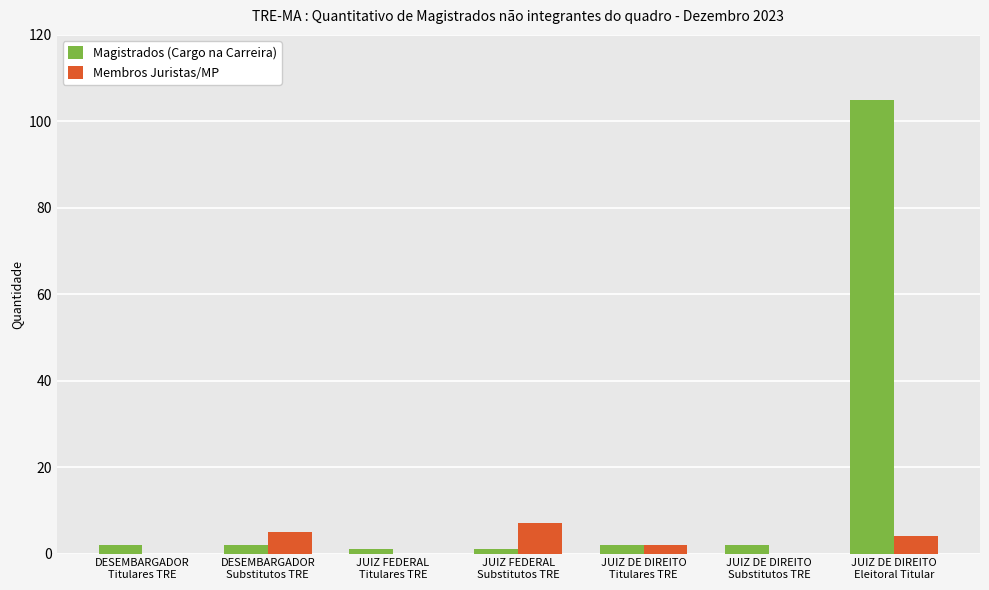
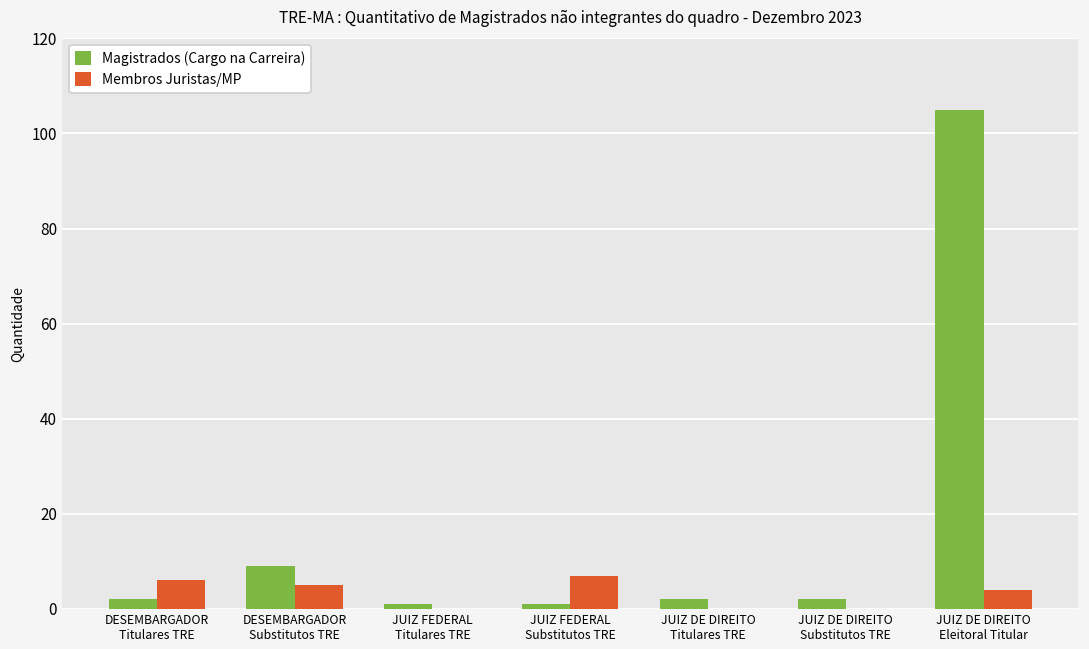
Membros Juristas/MP, DESEMBARGADOR Titulares TRE: 0 -> 6
Magistrados (Cargo na Carreira), DESEMBARGADOR Substitutos TRE: 2 -> 9
Membros Juristas/MP, JUIZ DE DIREITO Titulares TRE: 2 -> 0
